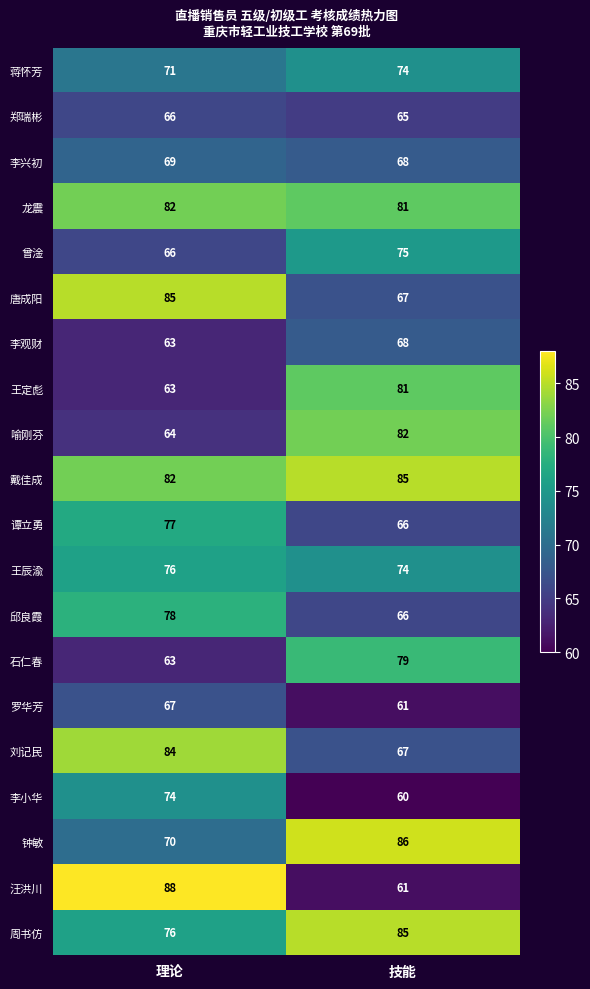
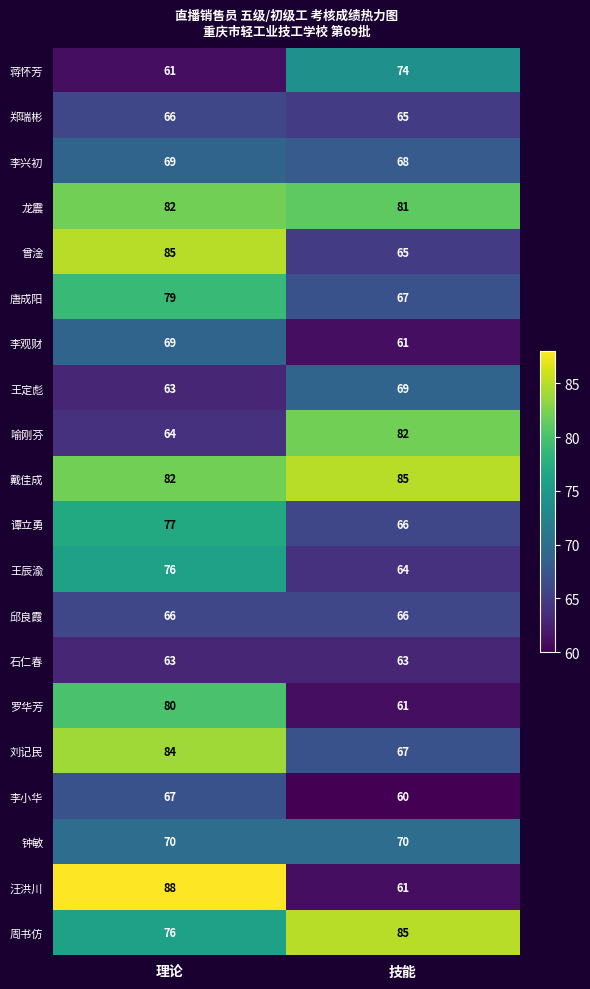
蒋怀芳, 理论: 71 -> 61
曾淦, 理论: 66 -> 85
曾淦, 技能: 75 -> 65
唐成阳, 理论: 85 -> 79
李观财, 理论: 63 -> 69
李观财, 技能: 68 -> 61
王定彪, 技能: 81 -> 69
王辰渝, 技能: 74 -> 64
邱良霞, 理论: 78 -> 66
石仁春, 技能: 79 -> 63
罗华芳, 理论: 67 -> 80
李小华, 理论: 74 -> 67
钟敏, 技能: 86 -> 70
